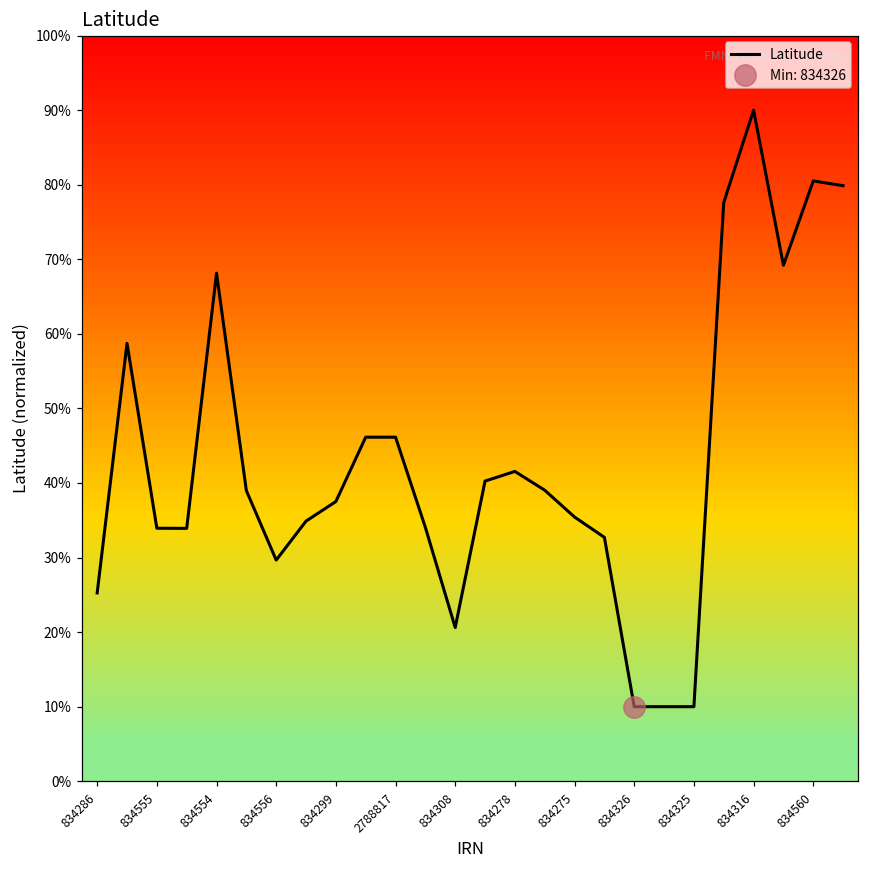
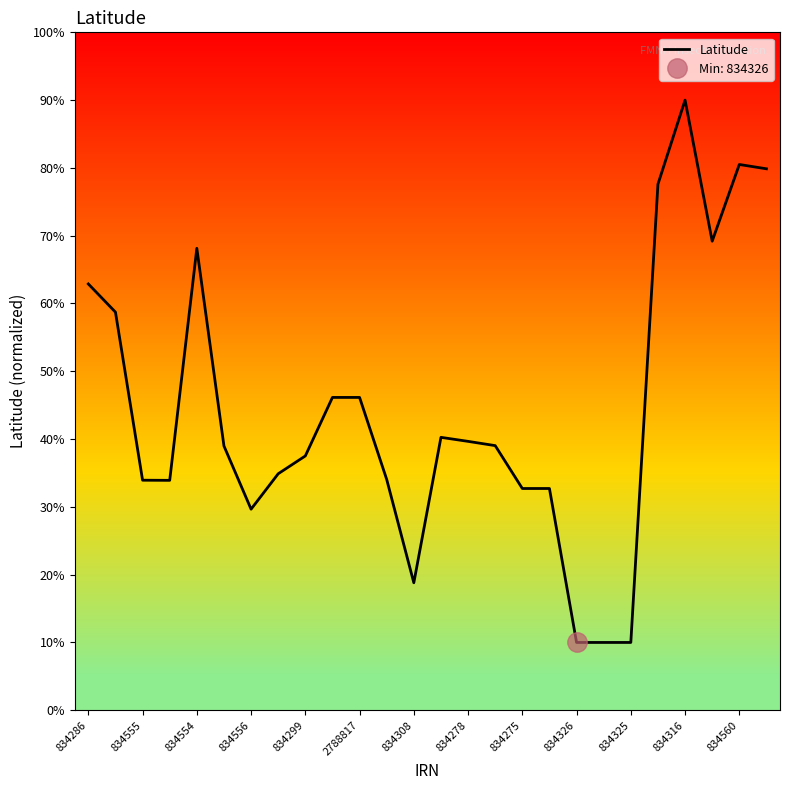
Latitude, 834286: 25% -> 63%
Latitude, 834308: 21% -> 19%
Latitude, 834278: 42% -> 40%
Latitude, 834275: 35% -> 33%
